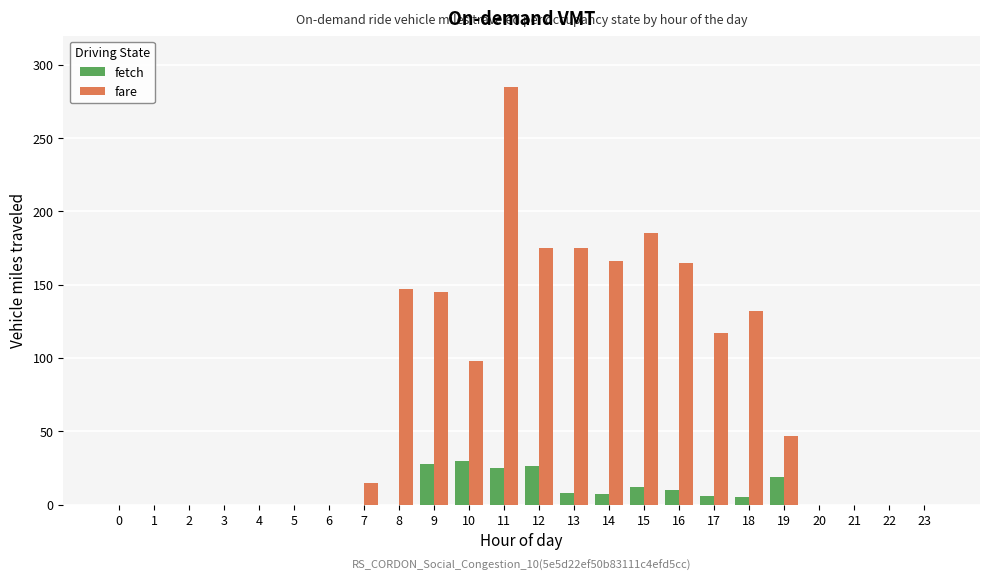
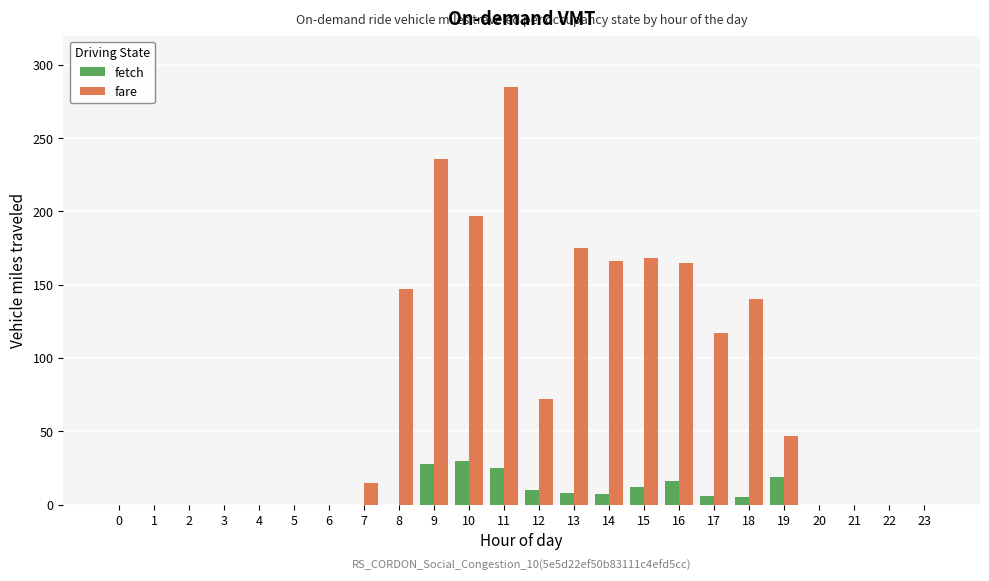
fare, 9: 145 -> 236
fare, 10: 98 -> 197
fetch, 12: 26 -> 10
fare, 12: 175 -> 72
fare, 15: 185 -> 168
fetch, 16: 10 -> 16
fare, 18: 132 -> 140
